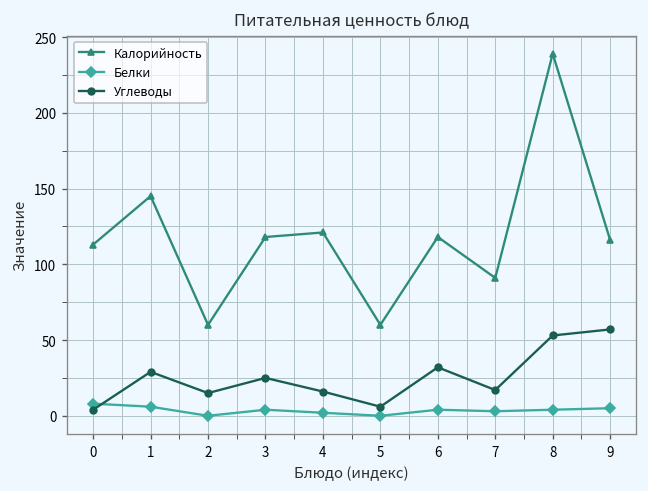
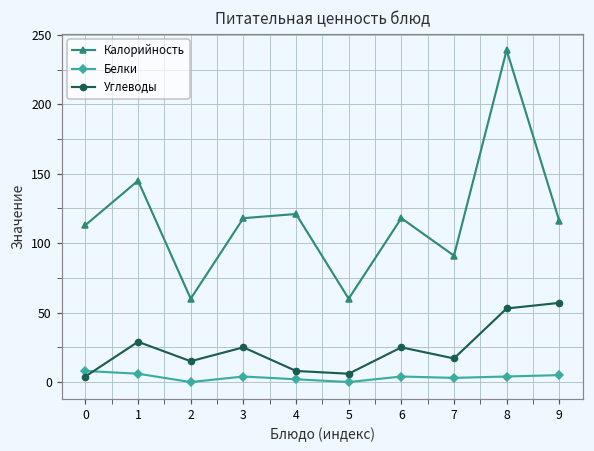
Углеводы, 4: 16 -> 8
Углеводы, 6: 32 -> 25
